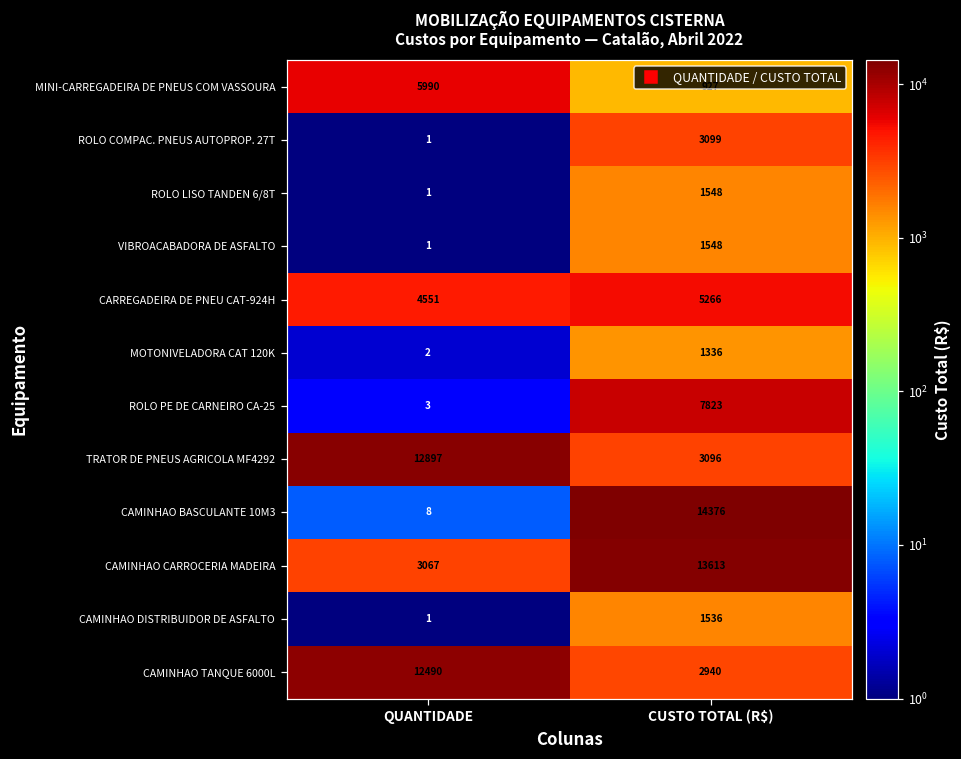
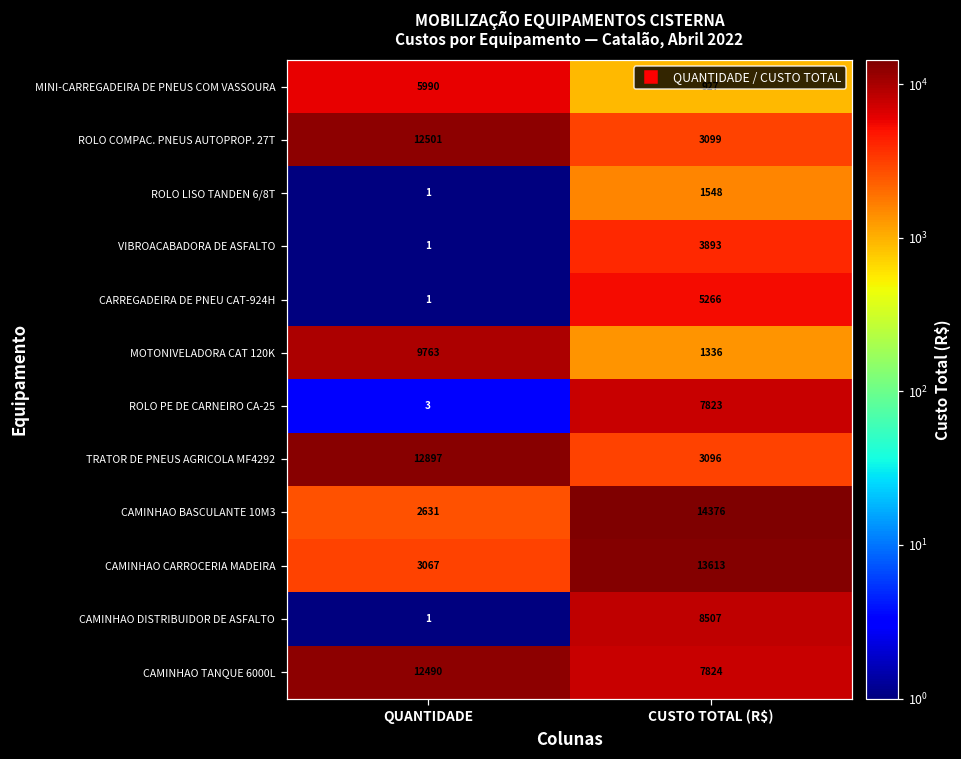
ROLO COMPAC. PNEUS AUTOPROP. 27T, QUANTIDADE: 1 -> 12501
VIBROACABADORA DE ASFALTO, CUSTO TOTAL (R$): 1548 -> 3893
CARREGADEIRA DE PNEU CAT-924H, QUANTIDADE: 4551 -> 1
MOTONIVELADORA CAT 120K, QUANTIDADE: 2 -> 9763
CAMINHAO BASCULANTE 10M3, QUANTIDADE: 8 -> 2631
CAMINHAO DISTRIBUIDOR DE ASFALTO, CUSTO TOTAL (R$): 1536 -> 8507
CAMINHAO TANQUE 6000L, CUSTO TOTAL (R$): 2940 -> 7824
